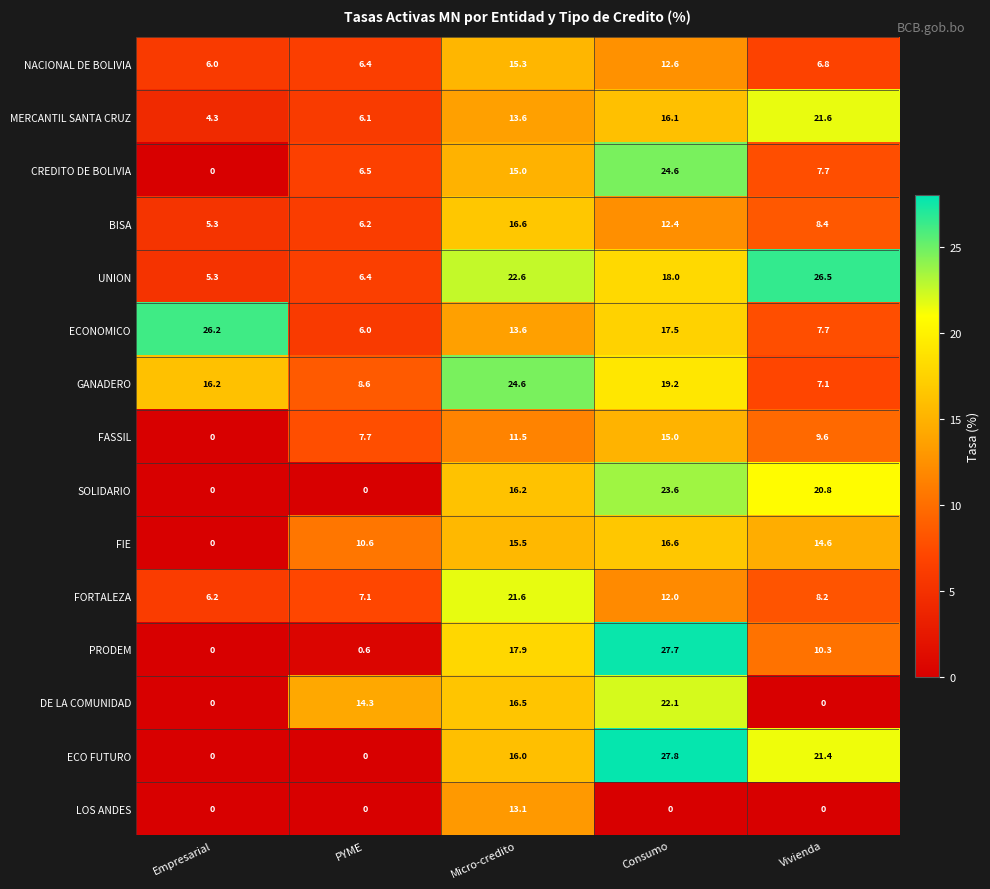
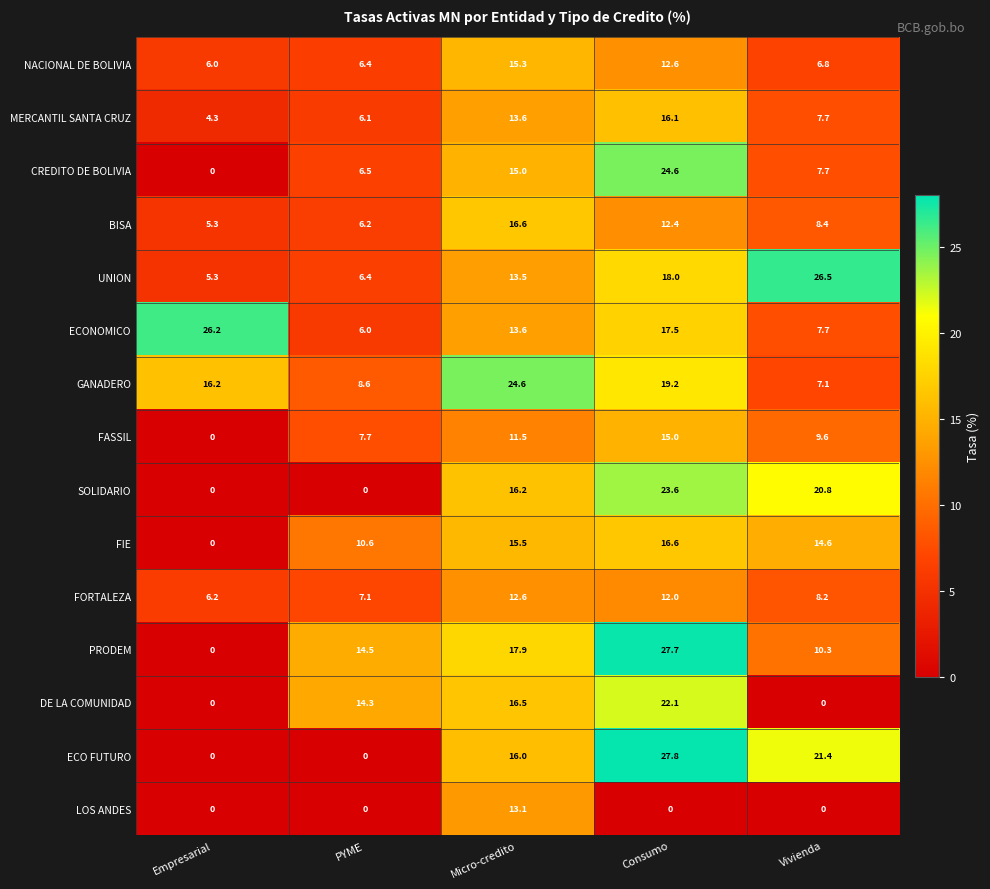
MERCANTIL SANTA CRUZ, Vivienda: 21.6 -> 7.7
UNION, Micro-credito: 22.6 -> 13.5
FORTALEZA, Micro-credito: 21.6 -> 12.6
PRODEM, PYME: 0.6 -> 14.5
